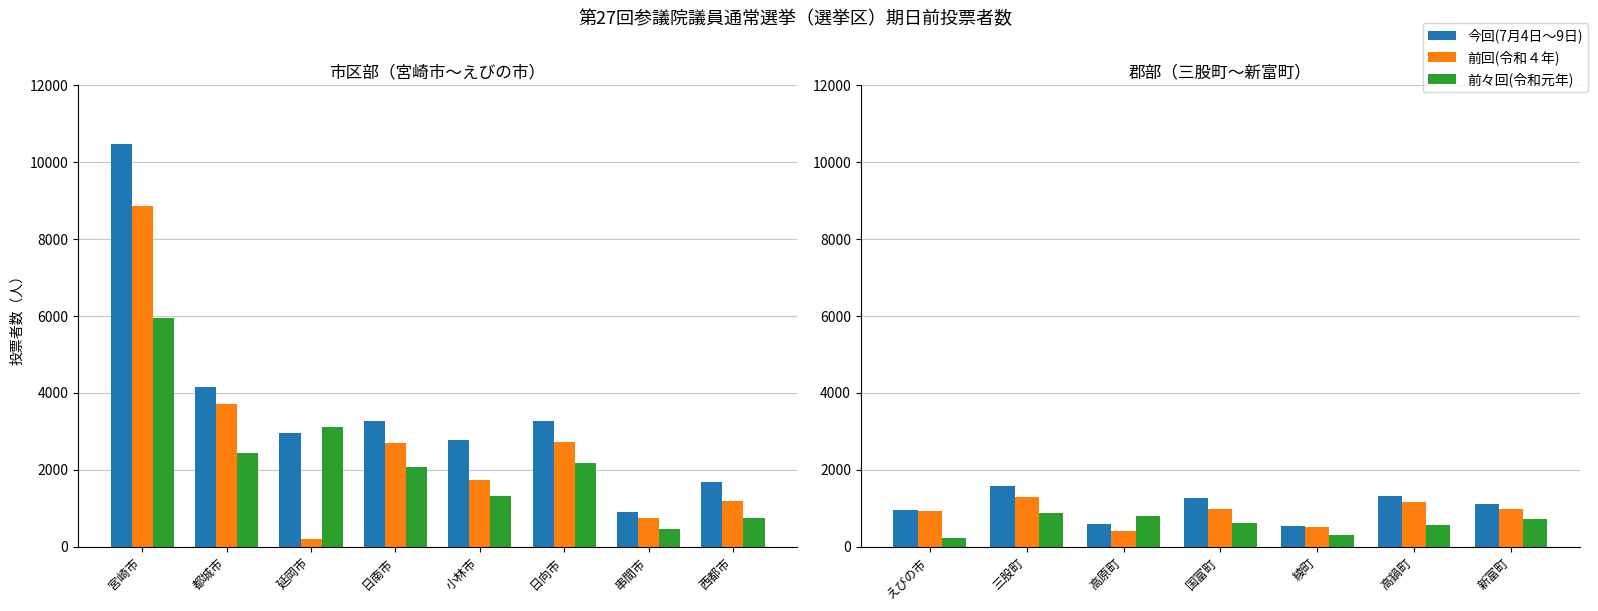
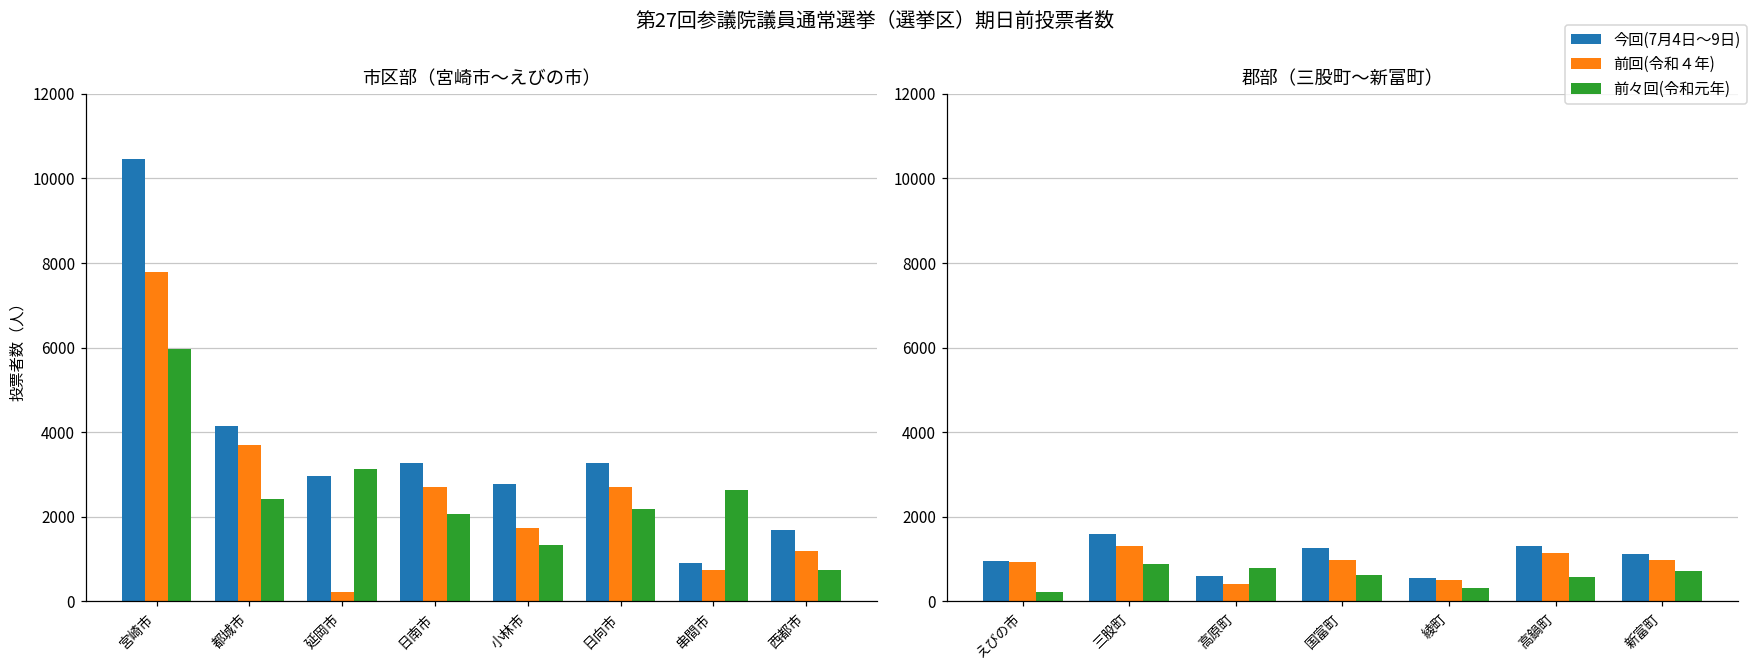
市区部（宮崎市～えびの市）, 前回(令和４年), 宮崎市: 8900 -> 7800
市区部（宮崎市～えびの市）, 前々回(令和元年), 串間市: 500 -> 2600
